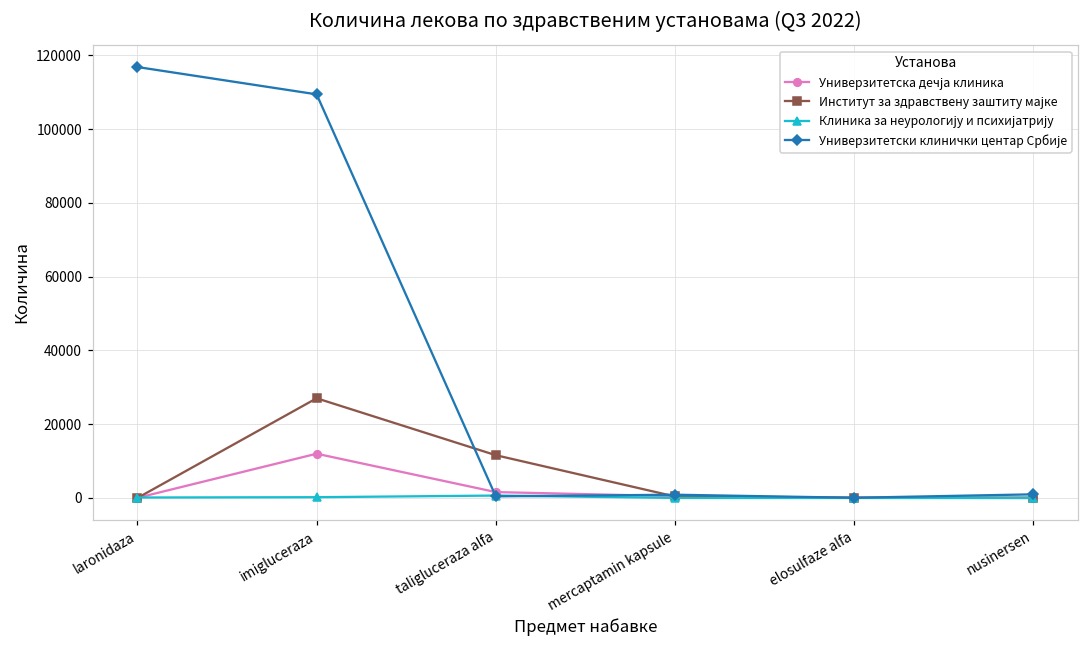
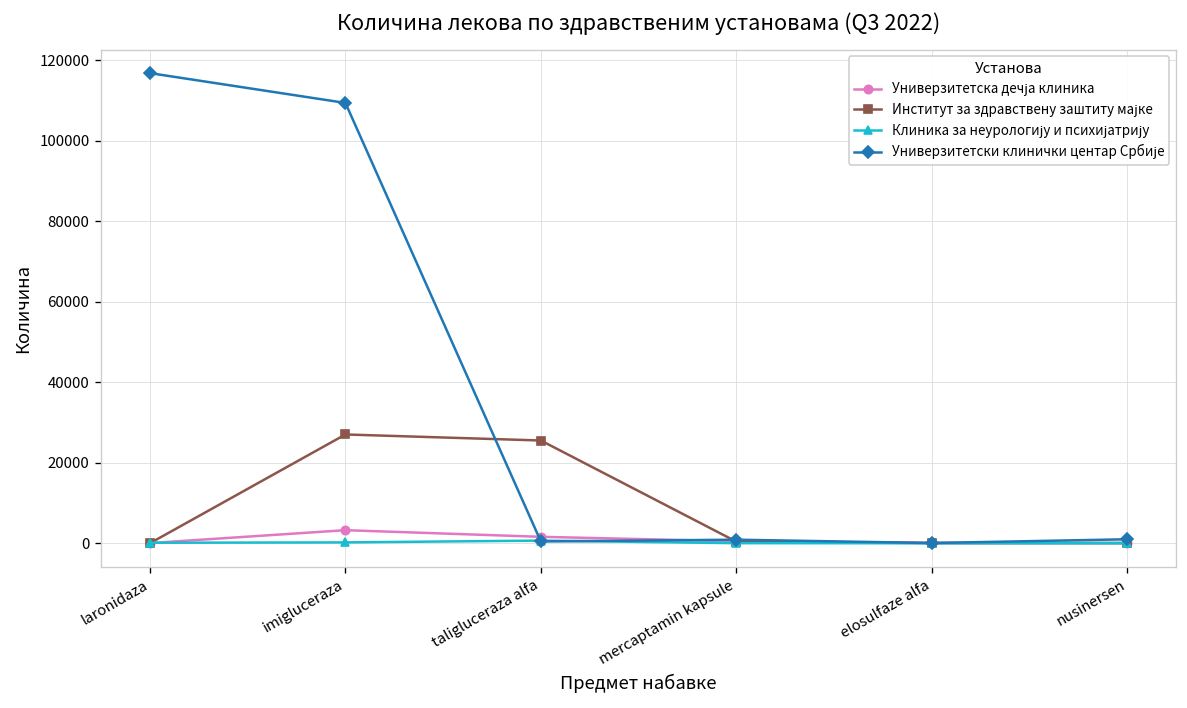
Универзитетска дечја клиника, imigluceraza: 12000 -> 3000
Институт за здравствену заштиту мајке, taligluceraza alfa: 12000 -> 26000
